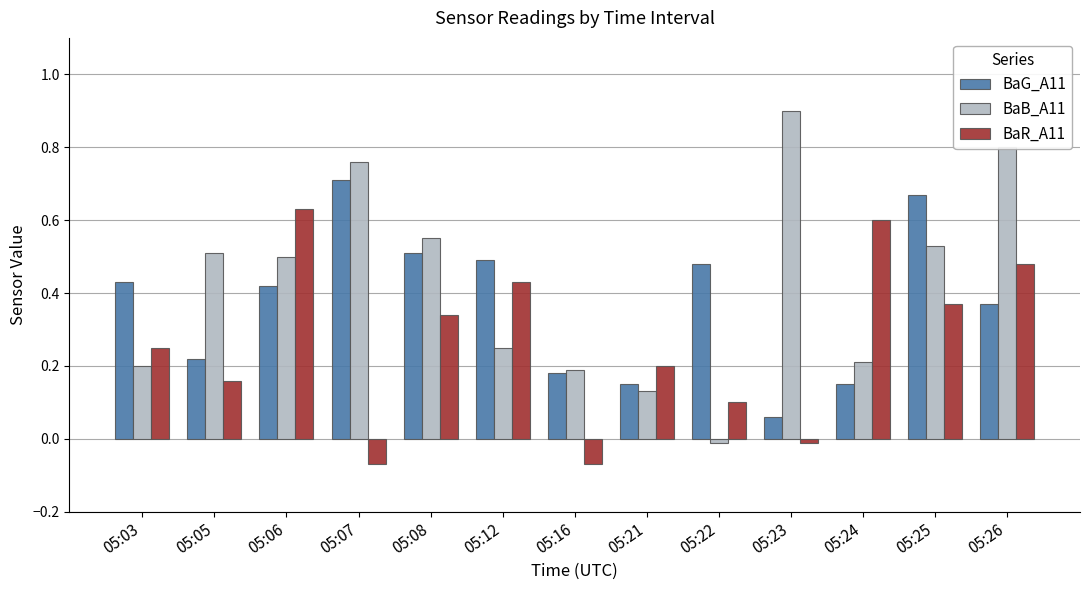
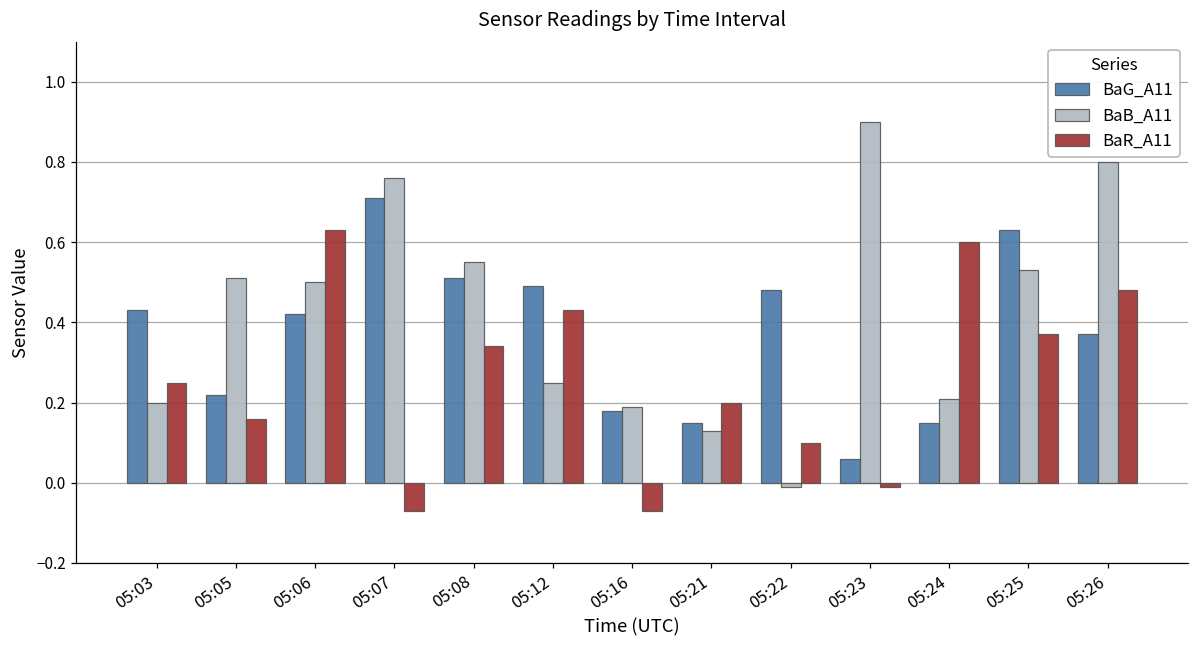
BaG_A11, 05:25: 0.67 -> 0.63
